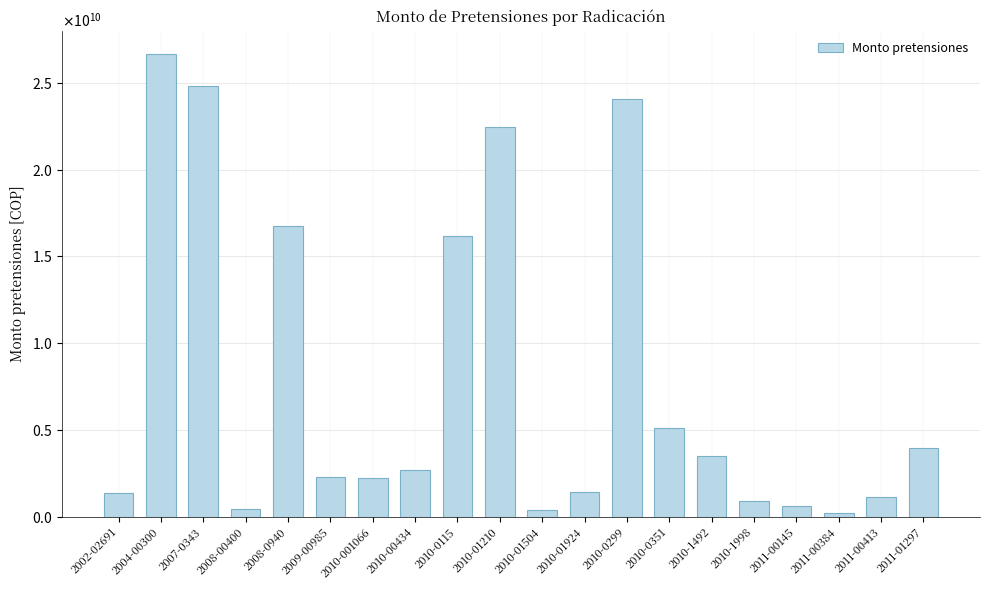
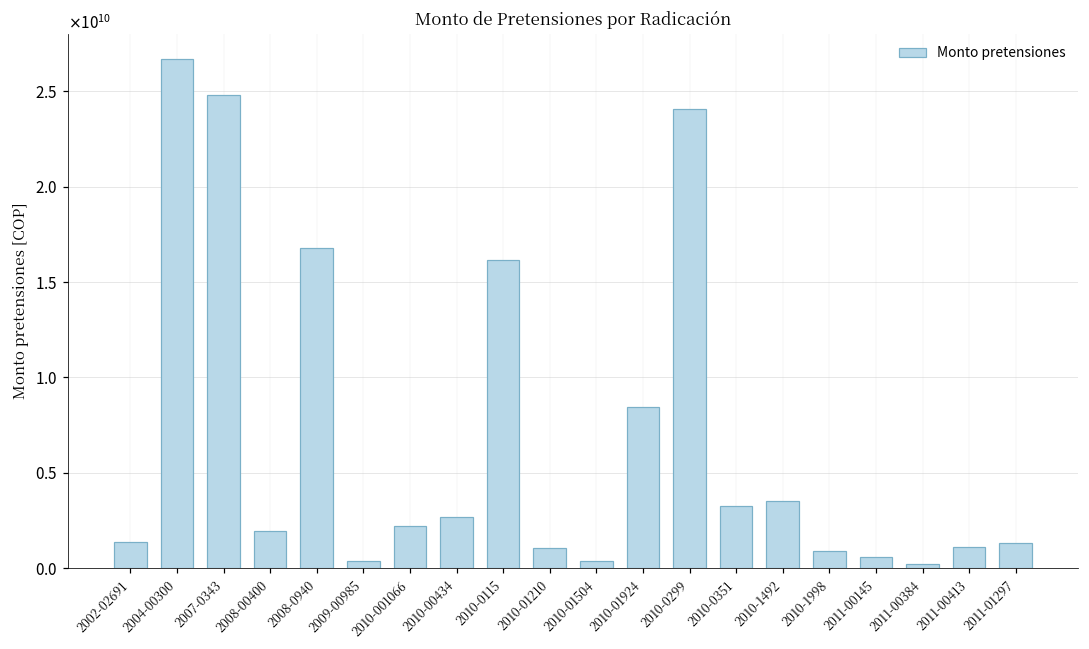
2008-00400: 500000000 -> 2000000000
2009-00985: 2300000000 -> 400000000
2010-01210: 22500000000 -> 1100000000
2010-01924: 1400000000 -> 8400000000
2010-0351: 5100000000 -> 3200000000
2011-01297: 3900000000 -> 1300000000
